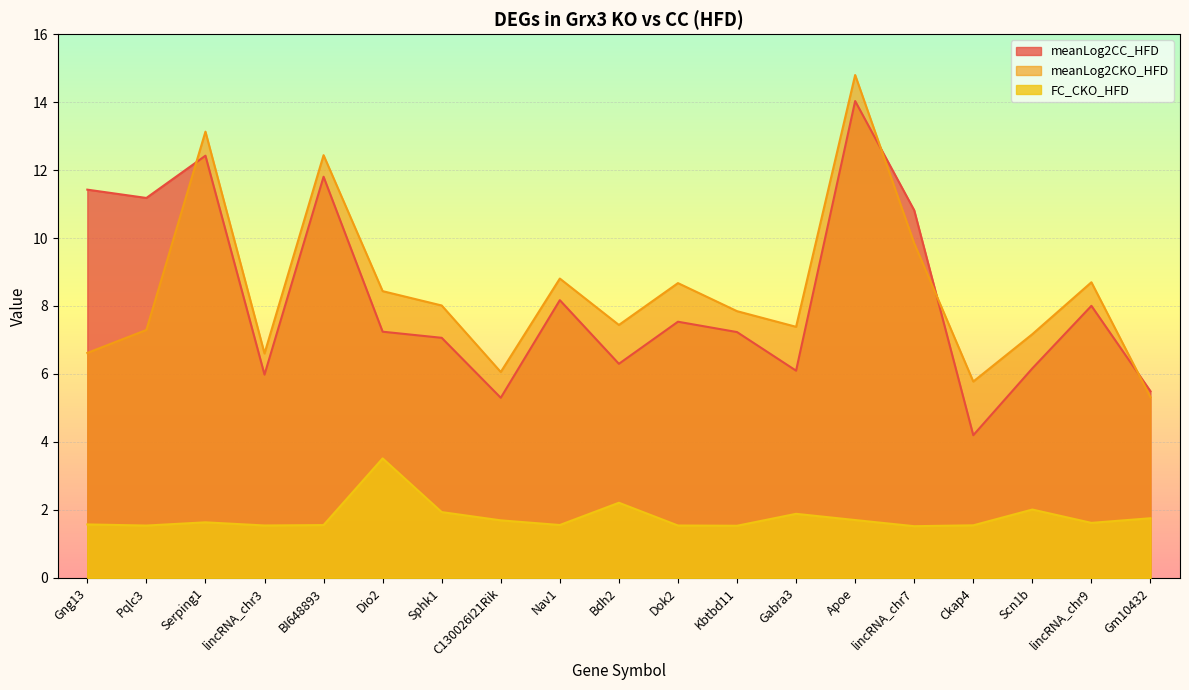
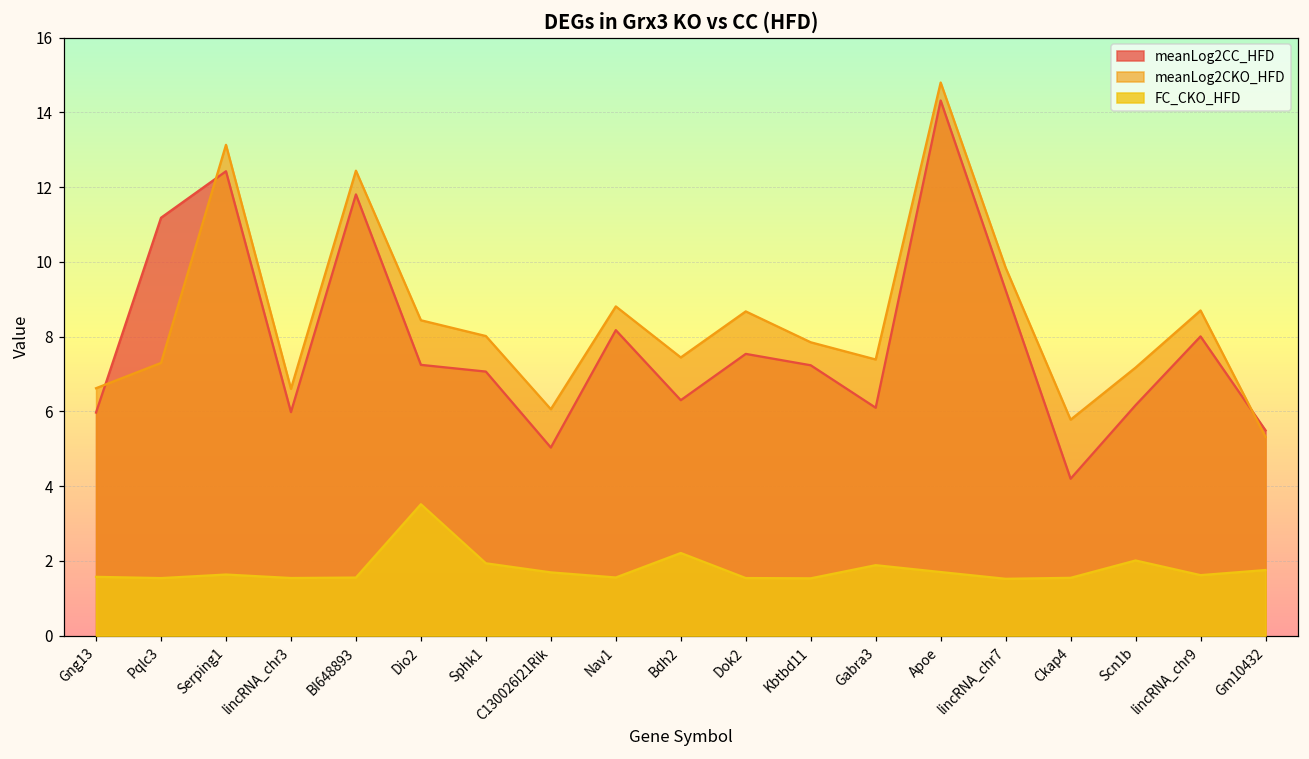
meanLog2CC_HFD, Gng13: 11.4 -> 6.0
meanLog2CC_HFD, C130026I21Rik: 5.3 -> 5.0
meanLog2CC_HFD, Apoe: 14.0 -> 14.3
meanLog2CC_HFD, lincRNA_chr7: 10.8 -> 9.2
